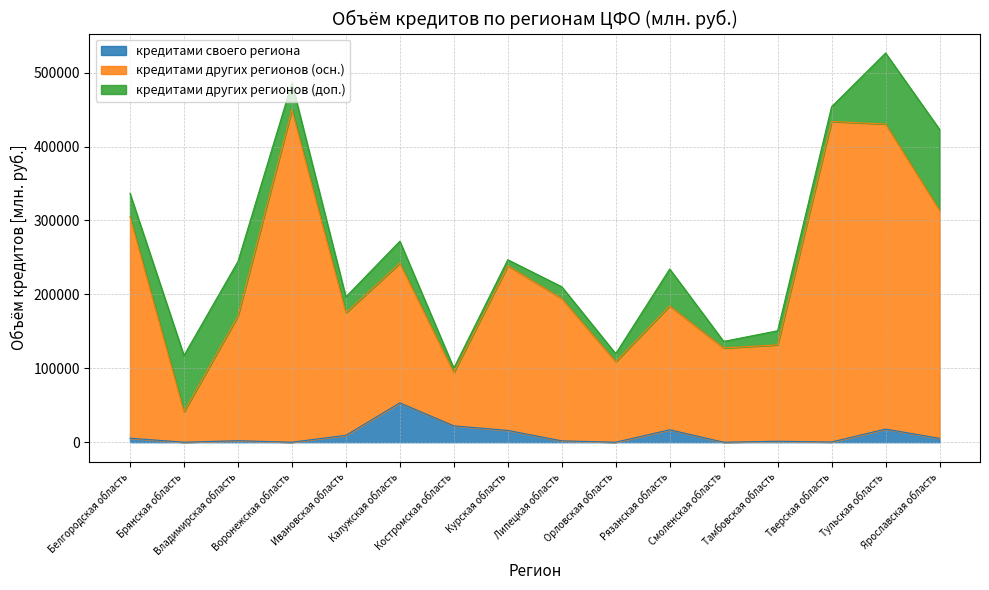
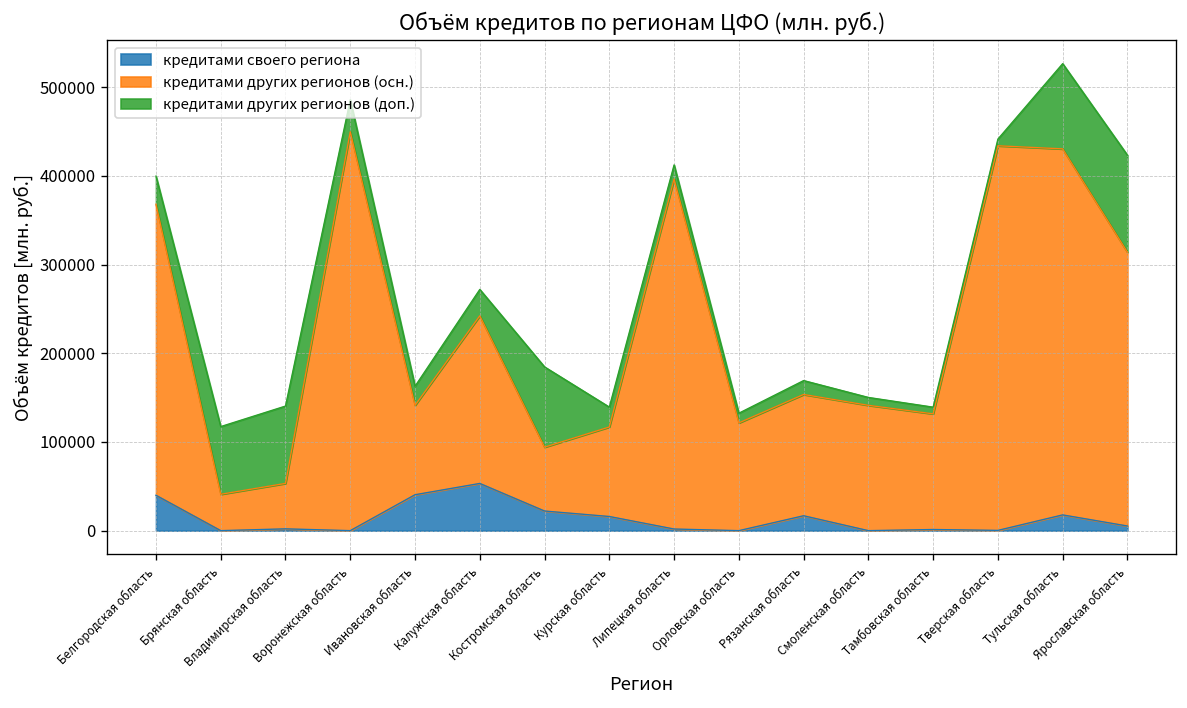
кредитами своего региона, Белгородская область: 10000 -> 40000
кредитами других регионов (осн.), Белгородская область: 300000 -> 330000
кредитами других регионов (осн.), Владимирская область: 170000 -> 50000
кредитами других регионов (доп.), Владимирская область: 70000 -> 90000
кредитами своего региона, Ивановская область: 10000 -> 40000
кредитами других регионов (осн.), Ивановская область: 170000 -> 100000
кредитами других регионов (доп.), Костромская область: 10000 -> 90000
кредитами других регионов (осн.), Курская область: 220000 -> 100000
кредитами других регионов (доп.), Курская область: 10000 -> 20000
кредитами других регионов (осн.), Липецкая область: 190000 -> 390000
кредитами других регионов (осн.), Орловская область: 110000 -> 120000
кредитами других регионов (осн.), Рязанская область: 170000 -> 140000
кредитами других регионов (доп.), Рязанская область: 50000 -> 20000
кредитами других регионов (осн.), Смоленская область: 130000 -> 140000
кредитами других регионов (доп.), Тамбовская область: 20000 -> 10000
кредитами других регионов (доп.), Тверская область: 20000 -> 10000
